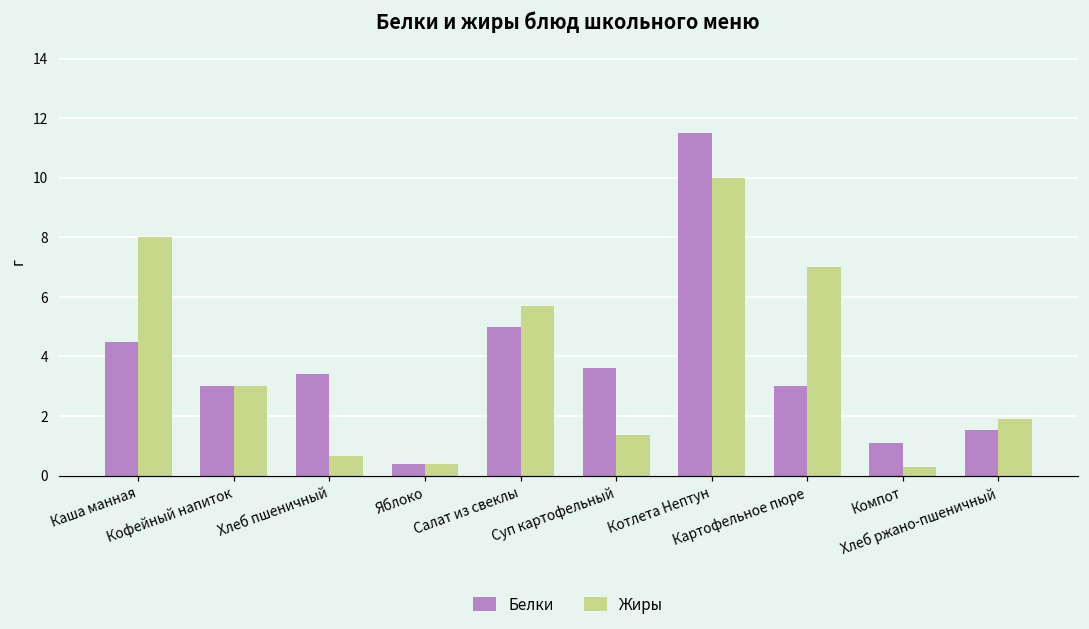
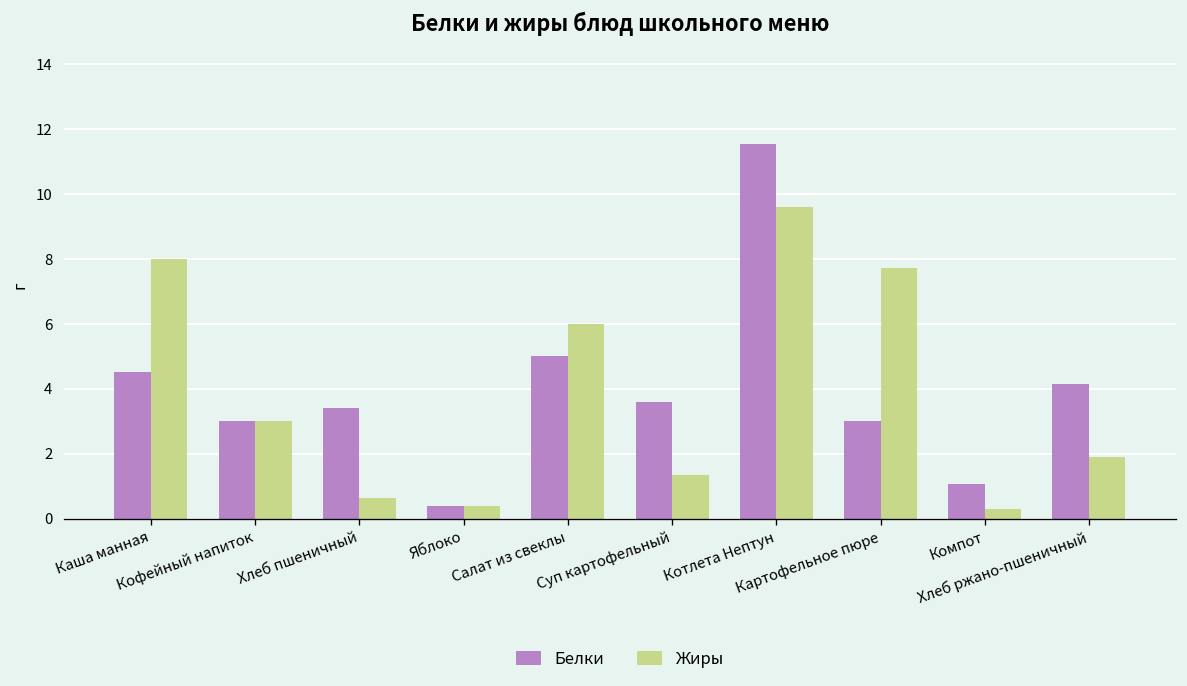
Жиры, Салат из свеклы: 5.7 -> 6.0
Жиры, Котлета Нептун: 10.0 -> 9.6
Жиры, Картофельное пюре: 7.0 -> 7.7
Белки, Хлеб ржано-пшеничный: 1.5 -> 4.1
